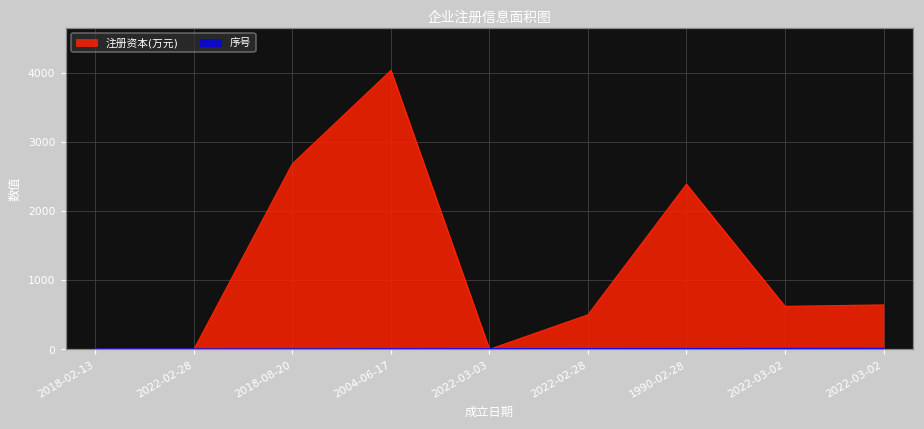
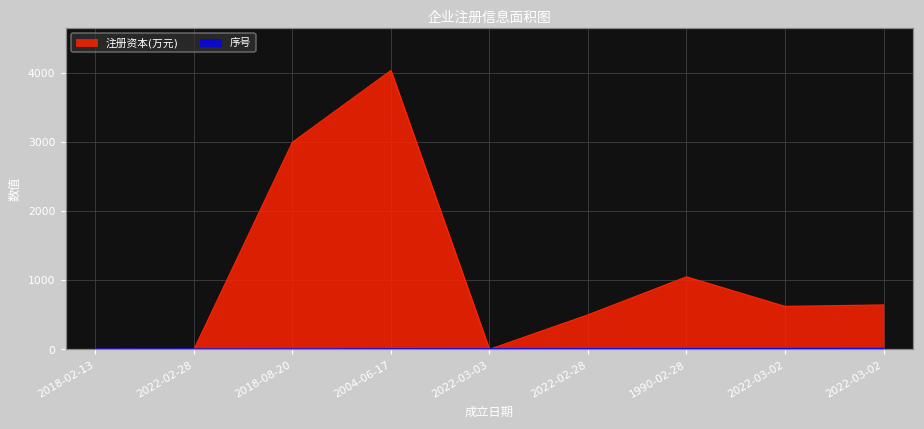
注册资本(万元), 2018-08-20: 2700 -> 3000
注册资本(万元), 1990-02-28: 2400 -> 1100
